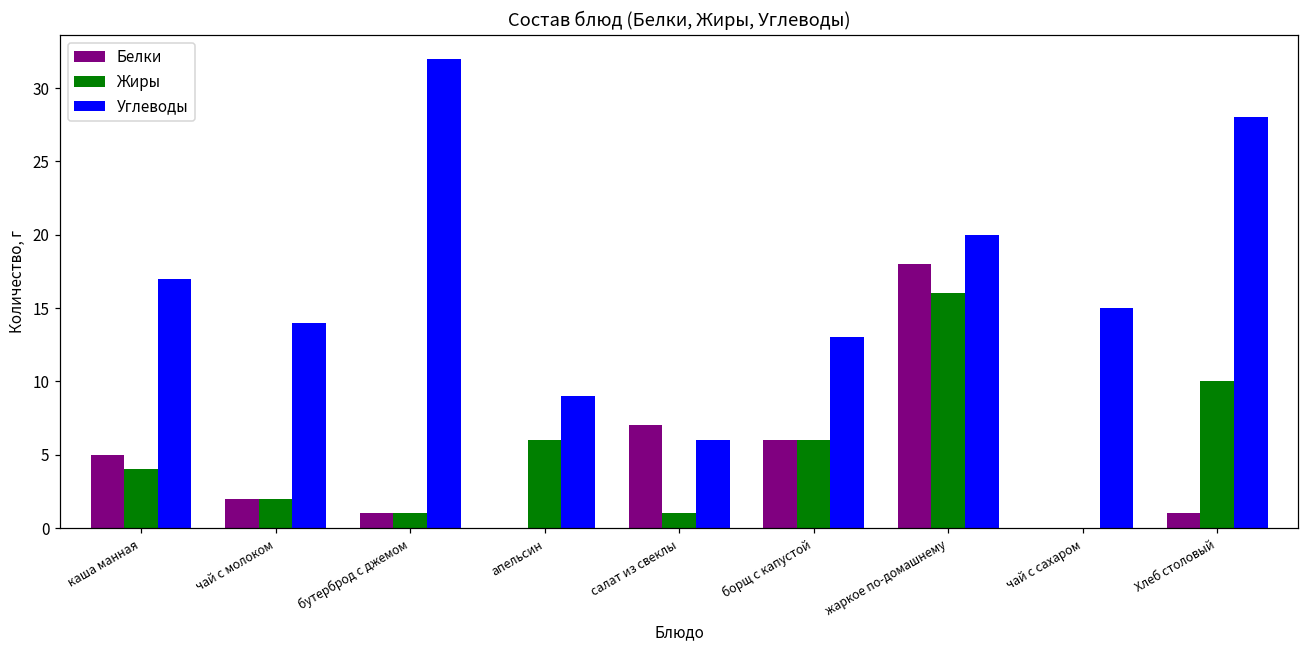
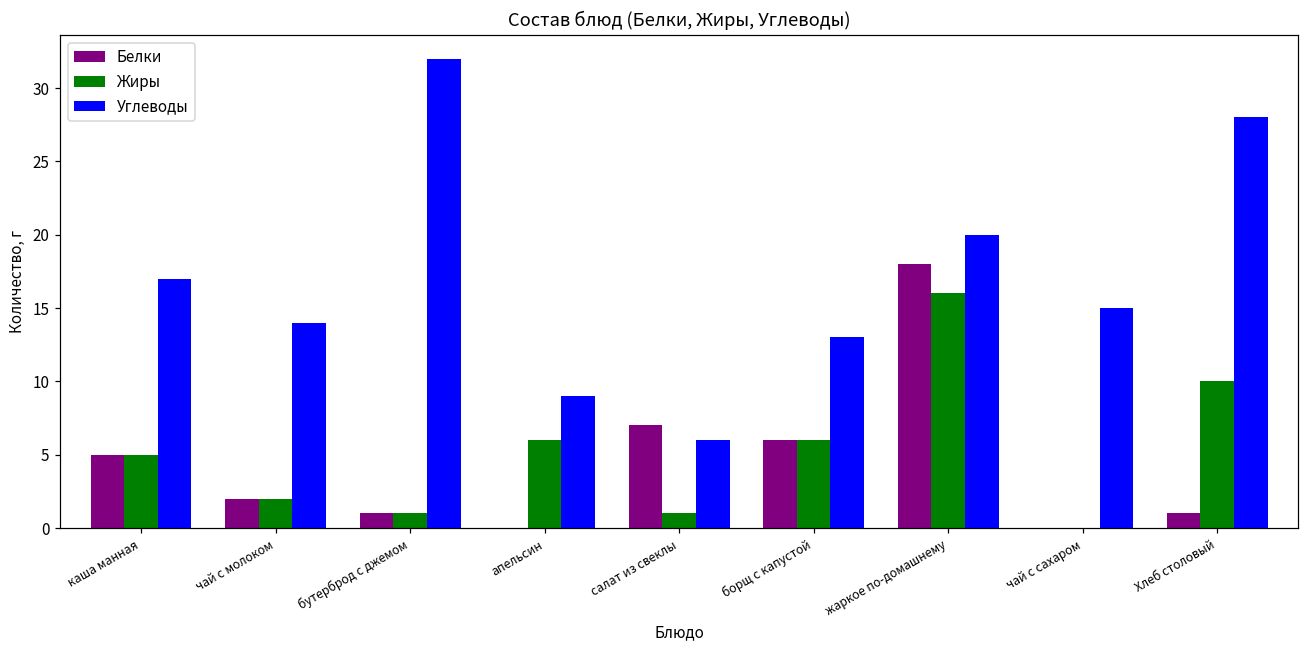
Жиры, каша манная: 4 -> 5
